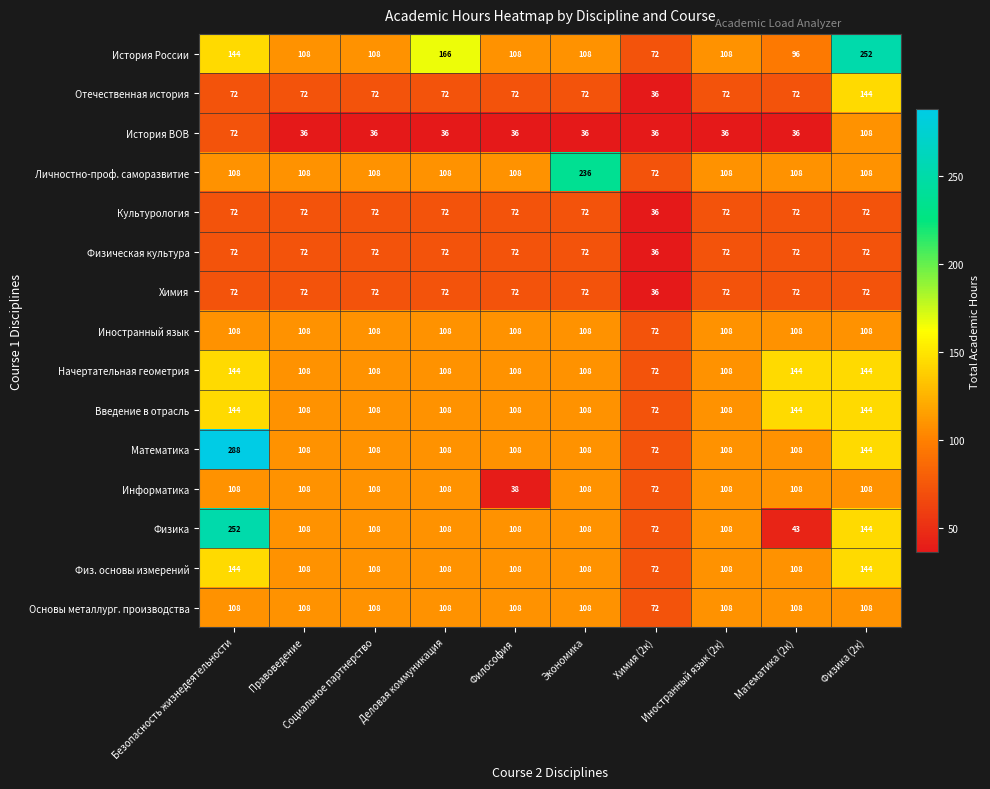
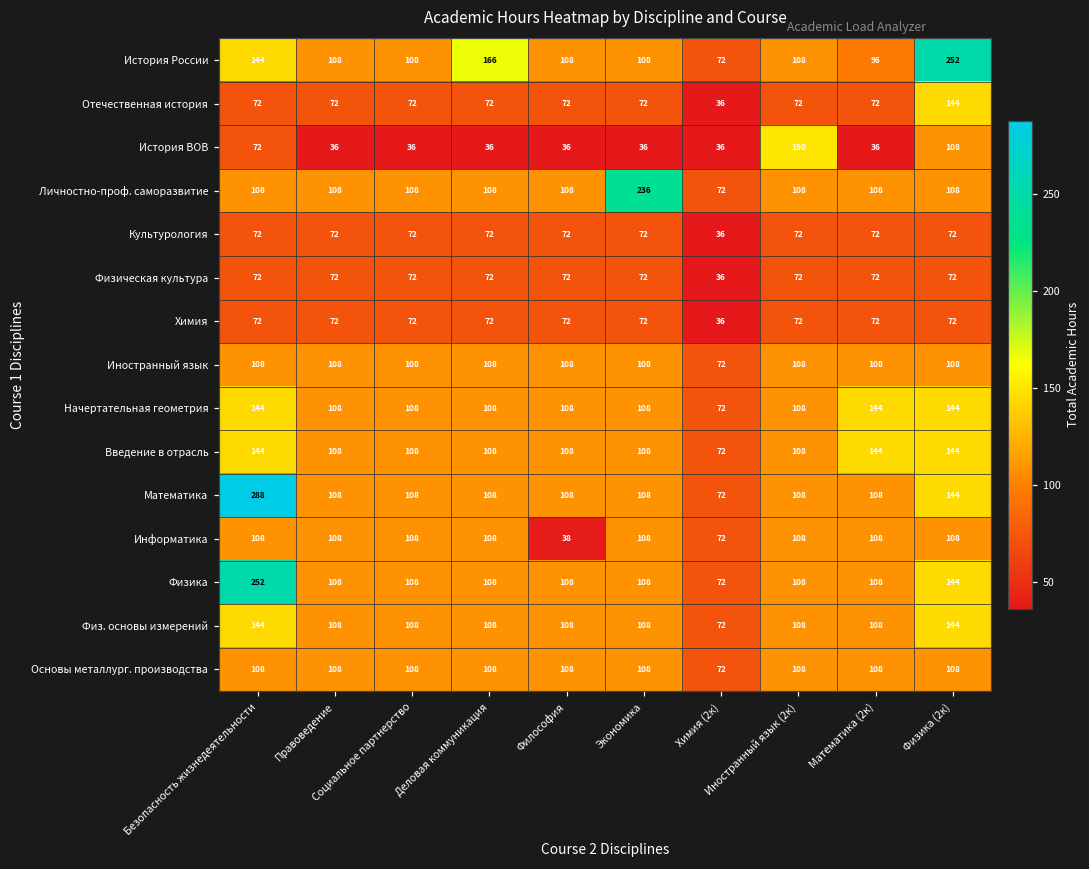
История ВОВ, Иностранный язык (2к): 36 -> 150
Физика, Математика (2к): 43 -> 108
